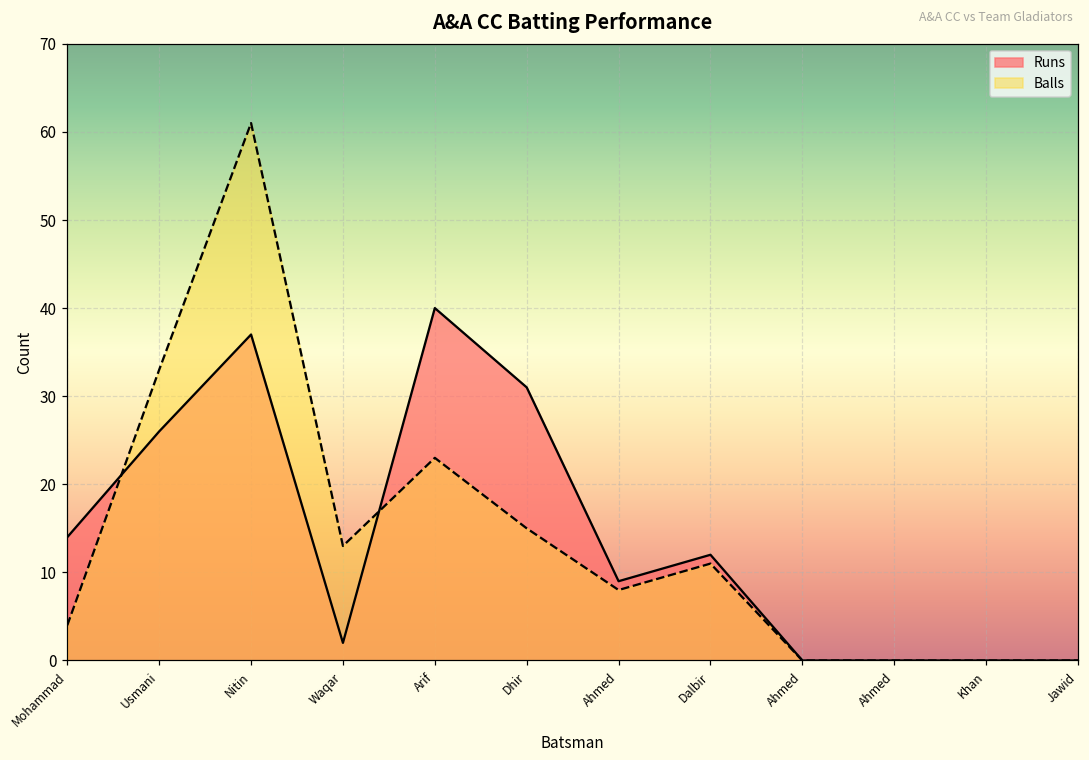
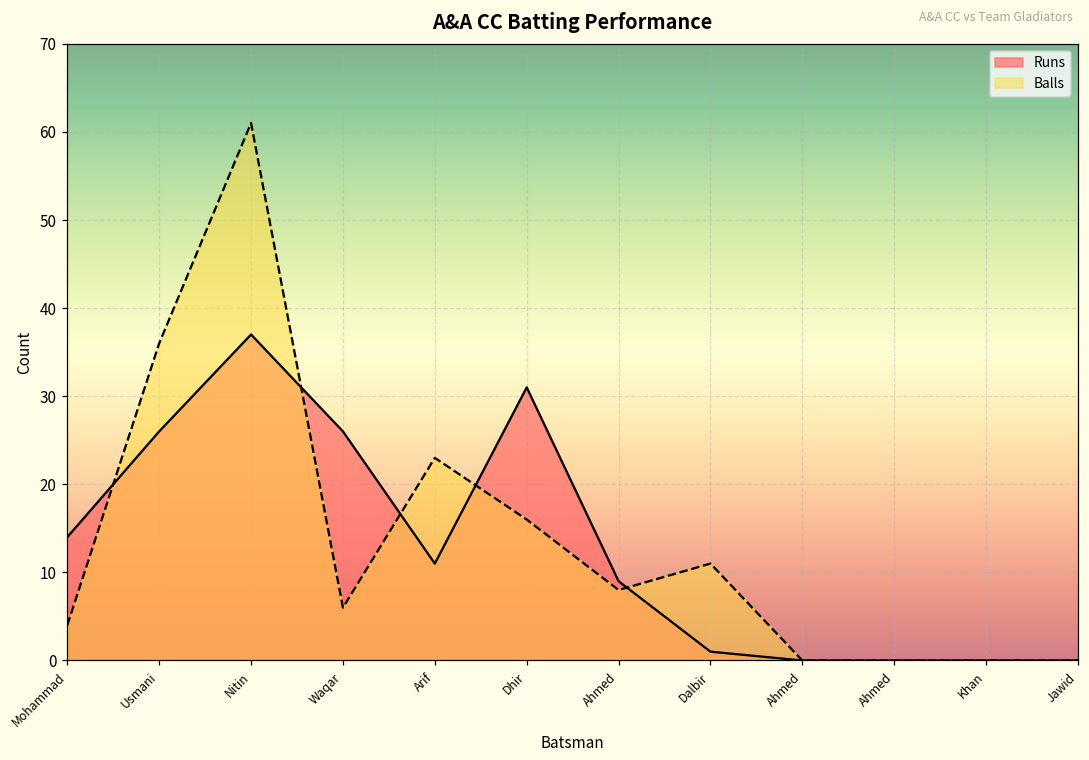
Balls, Usmani: 33 -> 36
Runs, Waqar: 2 -> 26
Balls, Waqar: 13 -> 6
Runs, Arif: 40 -> 11
Balls, Dhir: 15 -> 16
Runs, Dalbir: 12 -> 1
